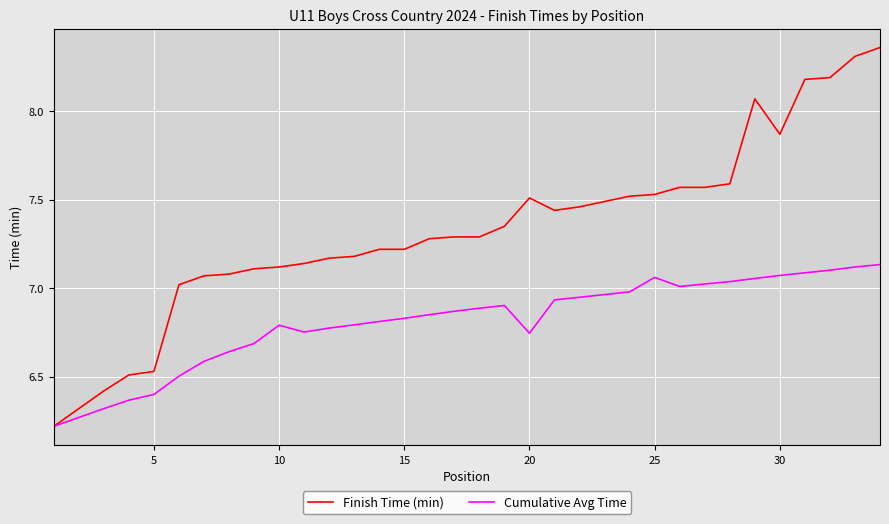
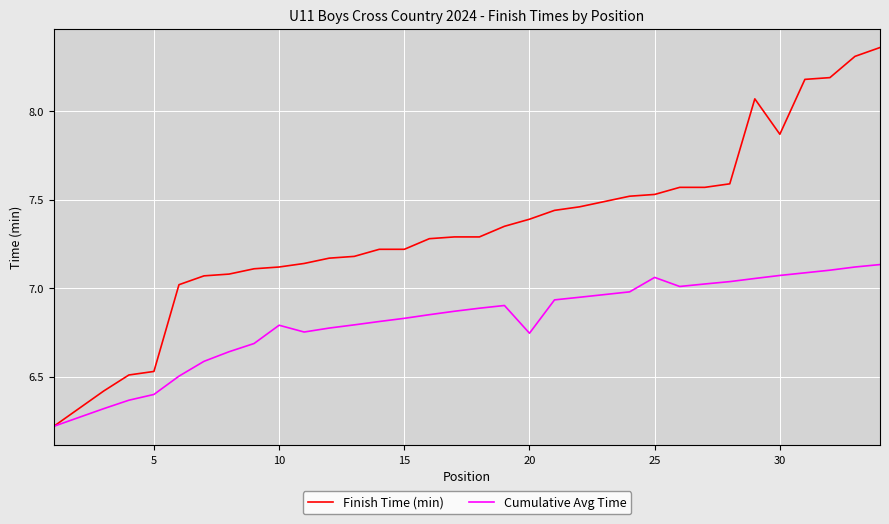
Finish Time (min), 20: 7.51 -> 7.39
